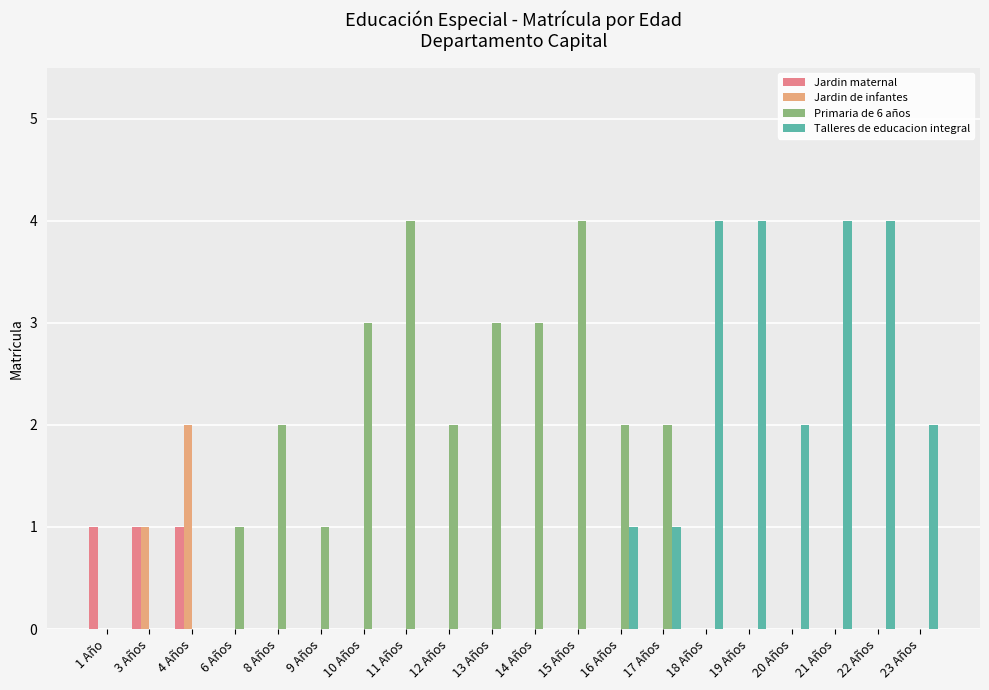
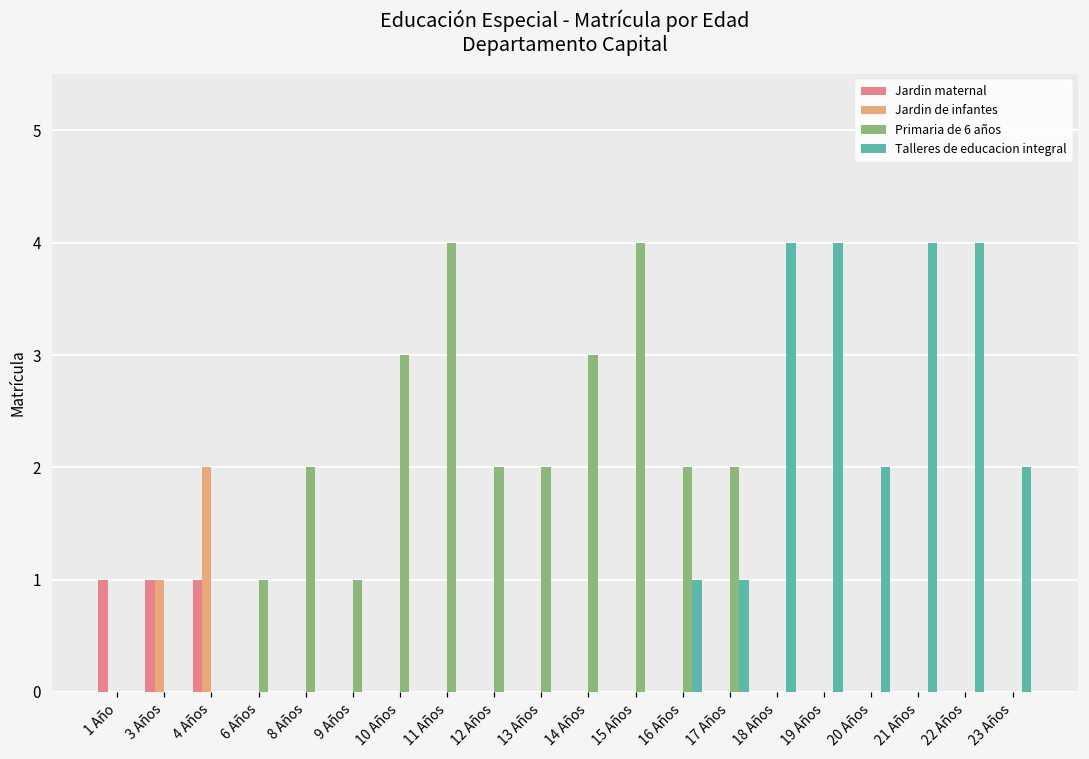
Primaria de 6 años, 13 Años: 3 -> 2
